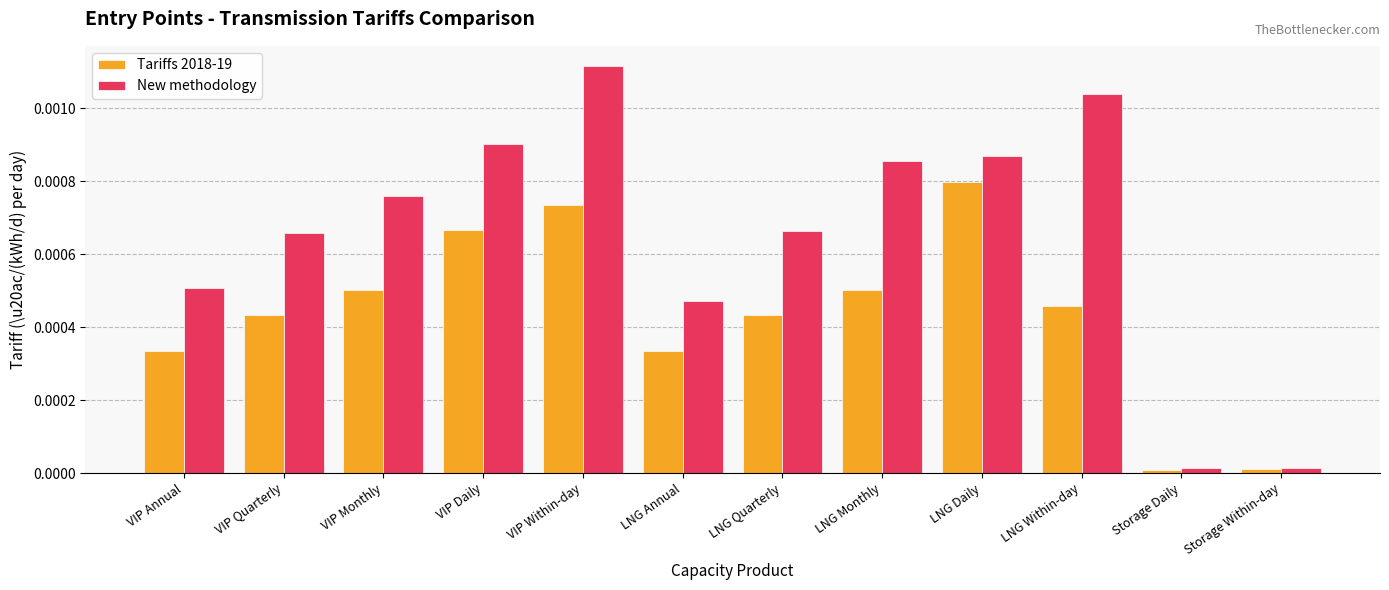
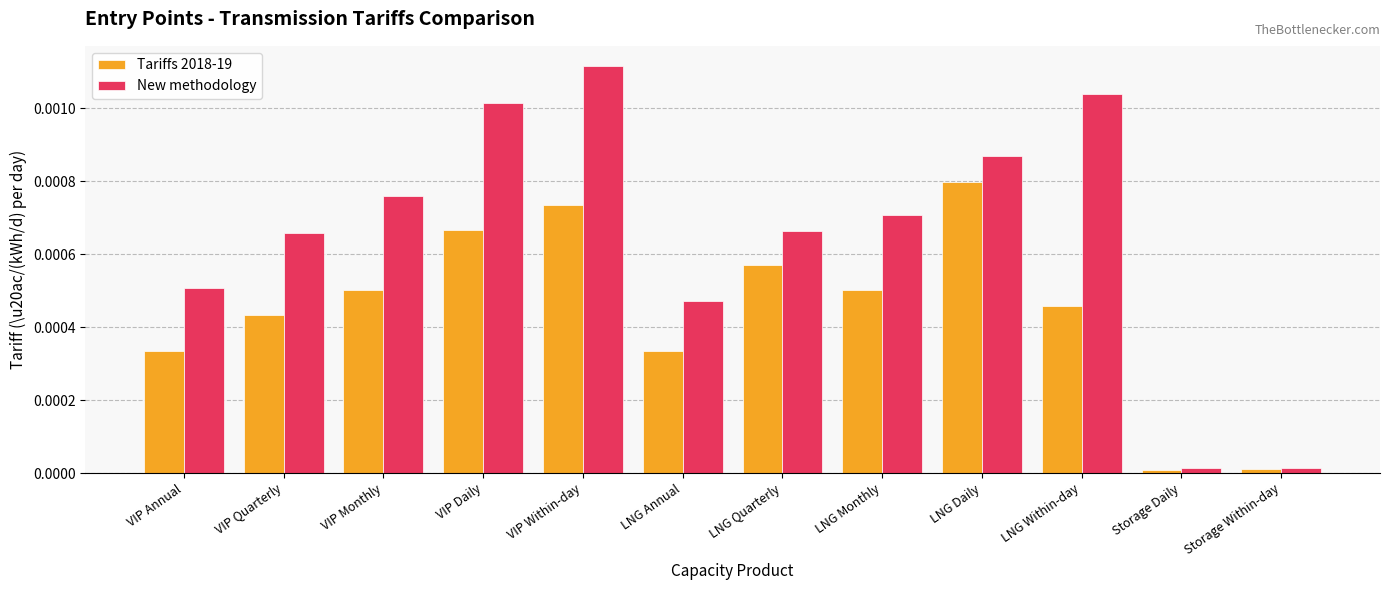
New methodology, VIP Daily: 0.00090 -> 0.00101
Tariffs 2018-19, LNG Quarterly: 0.00043 -> 0.00057
New methodology, LNG Monthly: 0.00086 -> 0.00071
